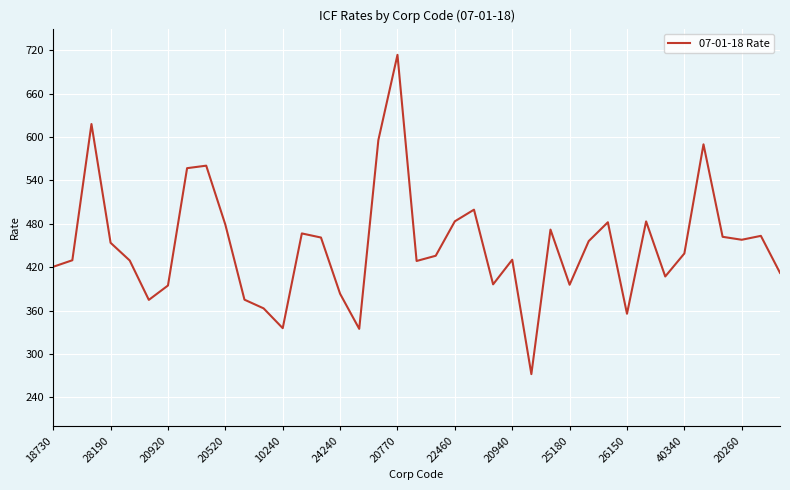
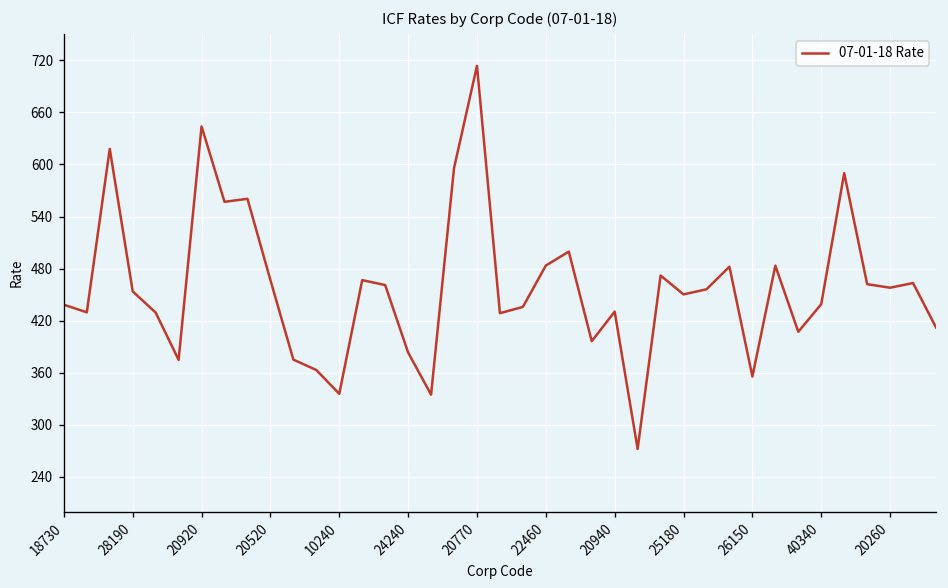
18730: 420 -> 440
20920: 390 -> 640
20520: 480 -> 470
25180: 400 -> 450
